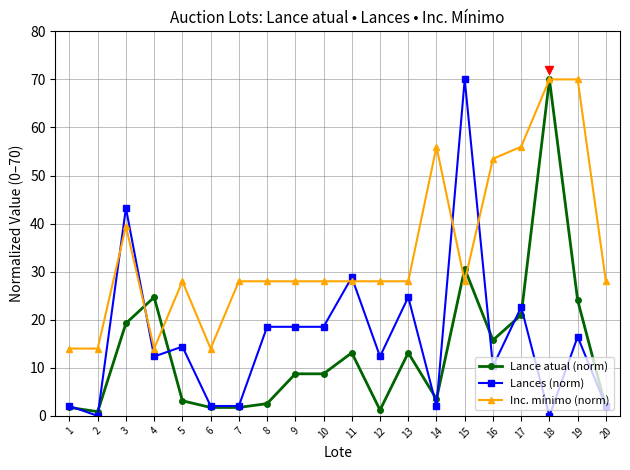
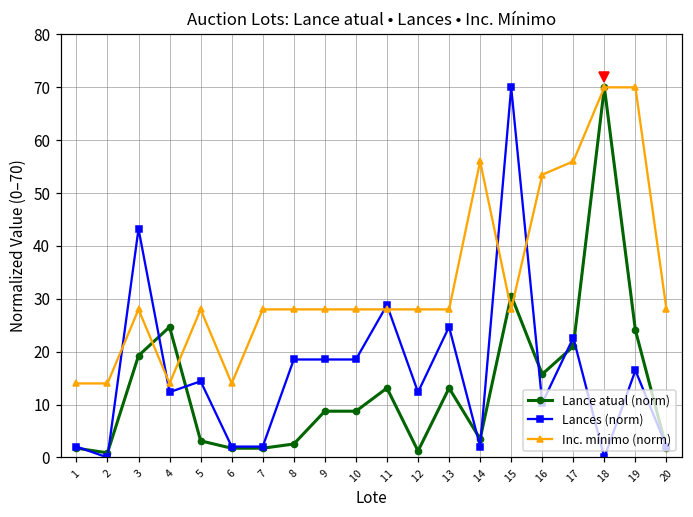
Inc. mínimo (norm), 3: 39 -> 28
